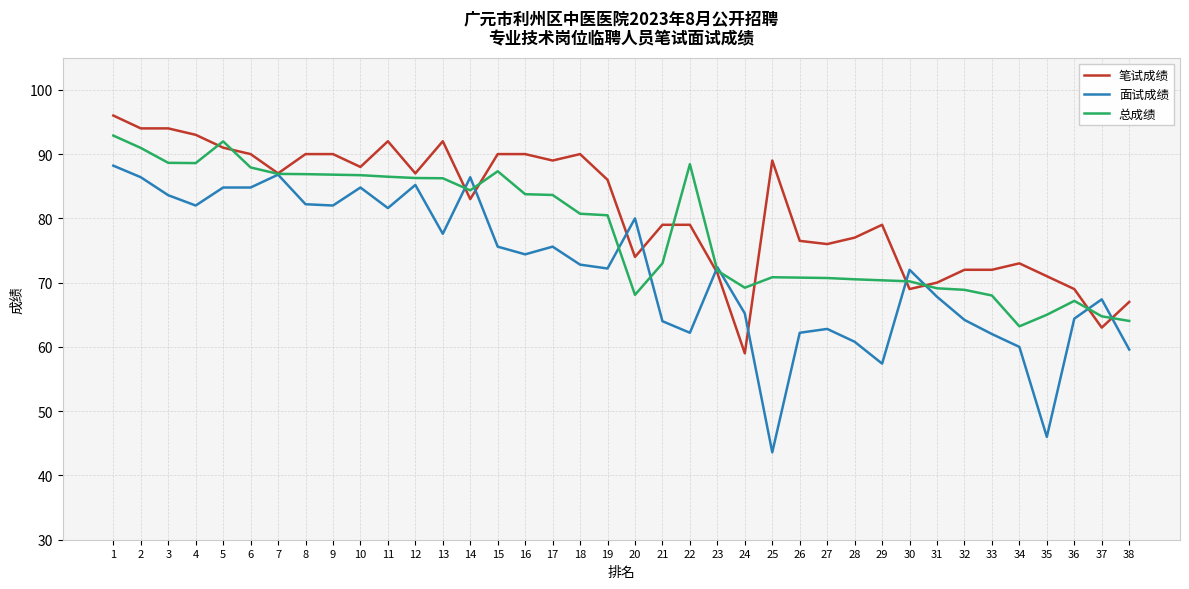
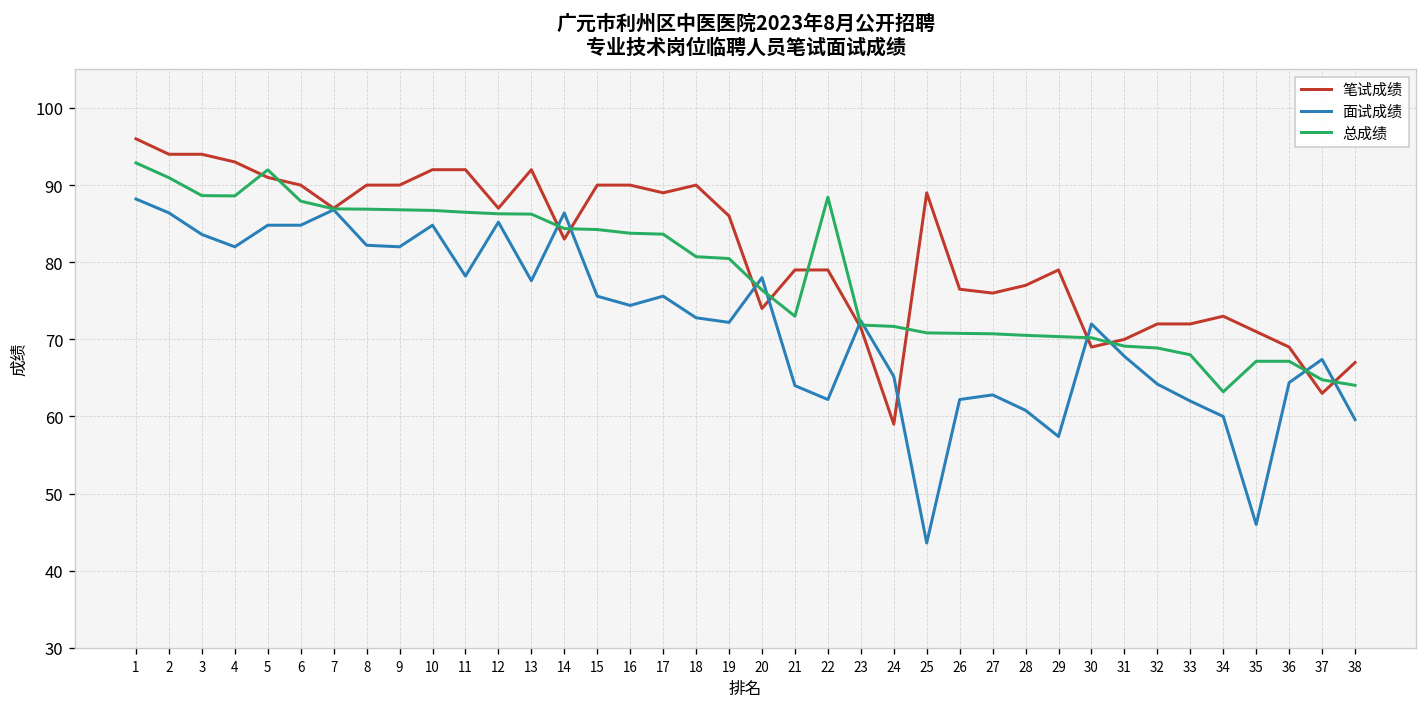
笔试成绩, 10: 88 -> 92
面试成绩, 11: 82 -> 78
总成绩, 15: 87 -> 84
面试成绩, 20: 80 -> 78
总成绩, 20: 68 -> 76
总成绩, 24: 69 -> 72
总成绩, 35: 65 -> 67
